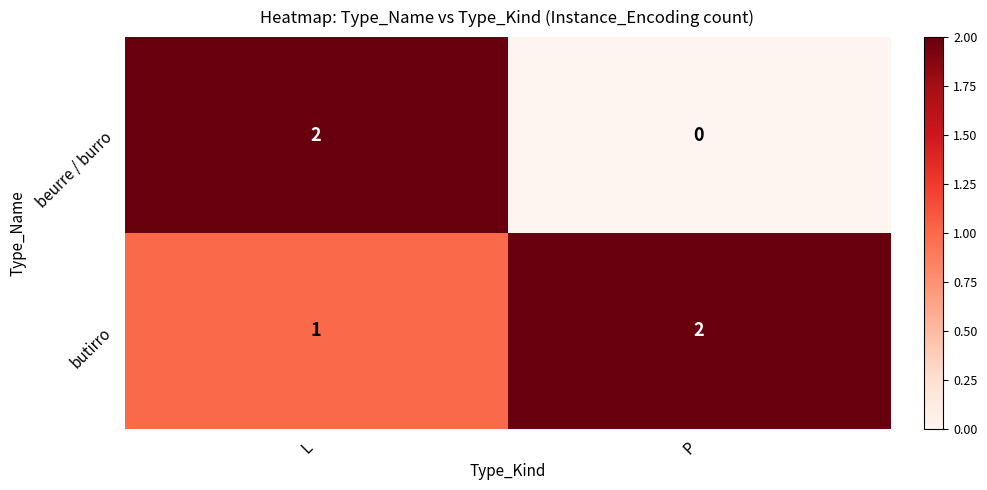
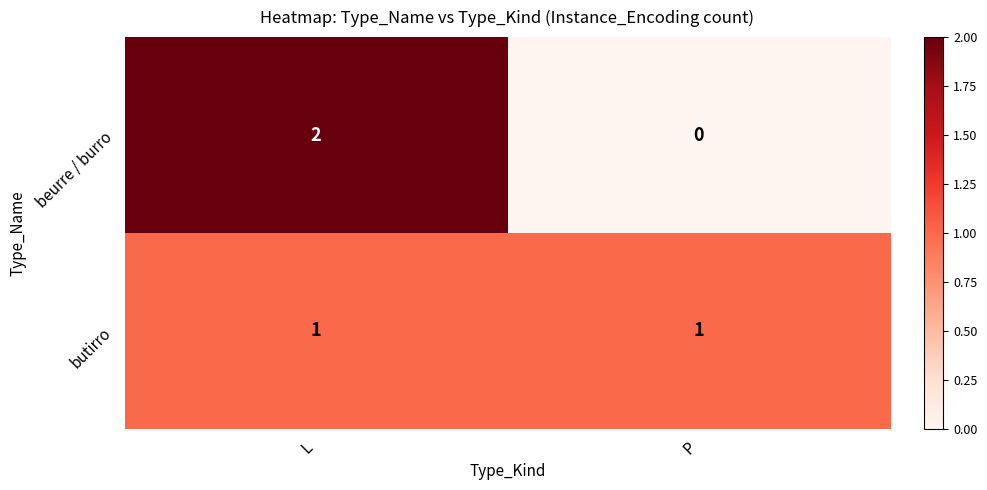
butirro, P: 2 -> 1
